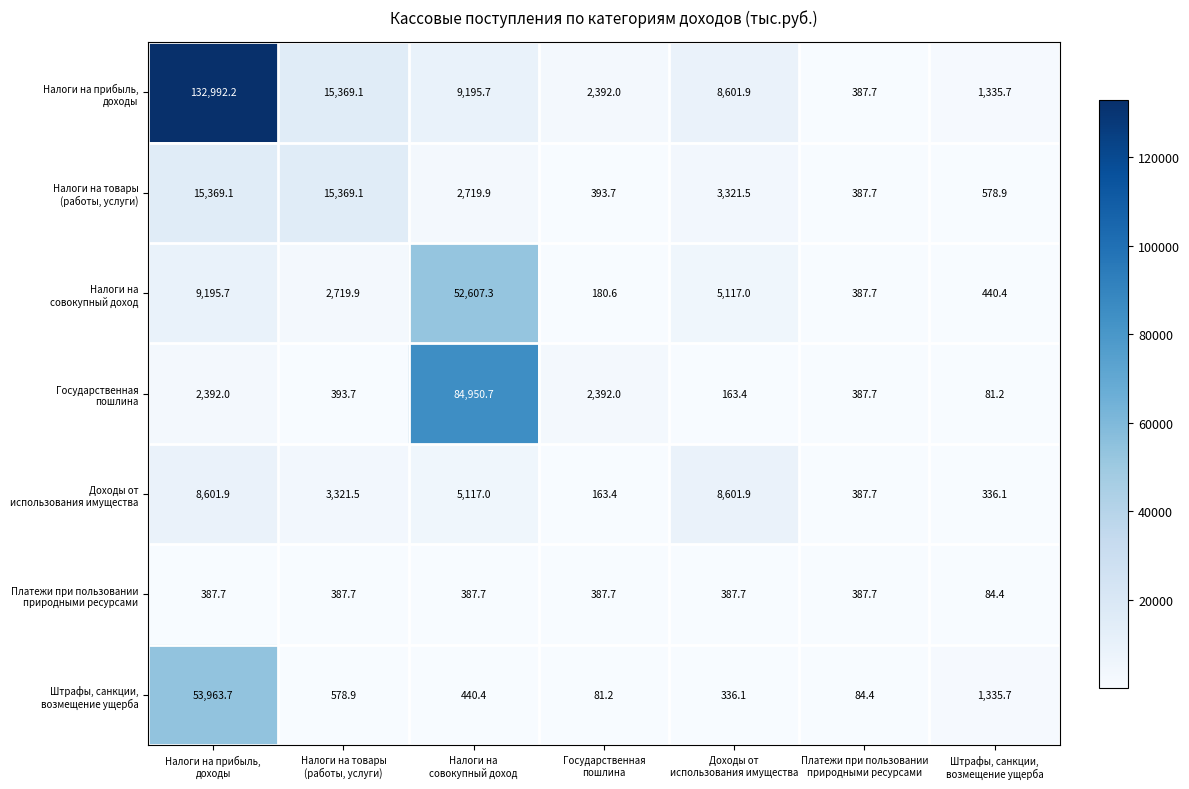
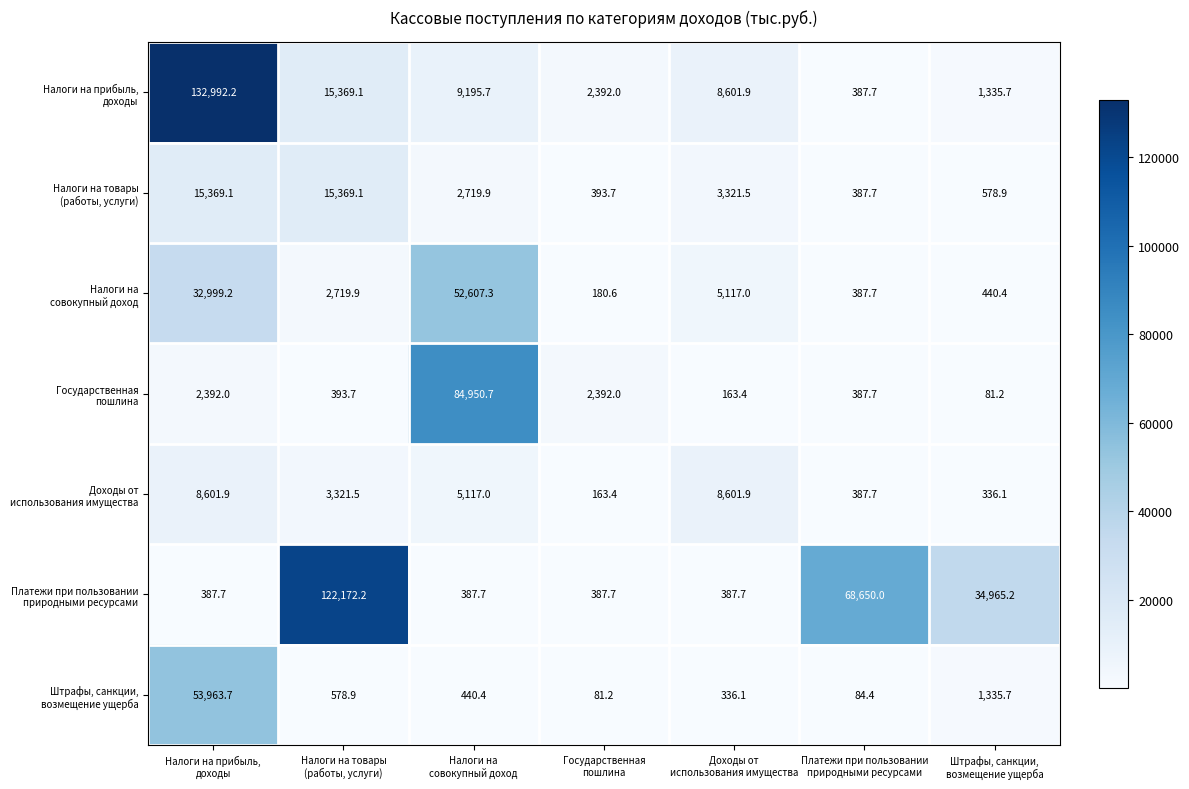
Налоги на совокупный доход, Налоги на прибыль, доходы: 9,195.7 -> 32,999.2
Платежи при пользовании природными ресурсами, Налоги на товары (работы, услуги): 387.7 -> 122,172.2
Платежи при пользовании природными ресурсами, Платежи при пользовании природными ресурсами: 387.7 -> 68,650.0
Платежи при пользовании природными ресурсами, Штрафы, санкции, возмещение ущерба: 84.4 -> 34,965.2
